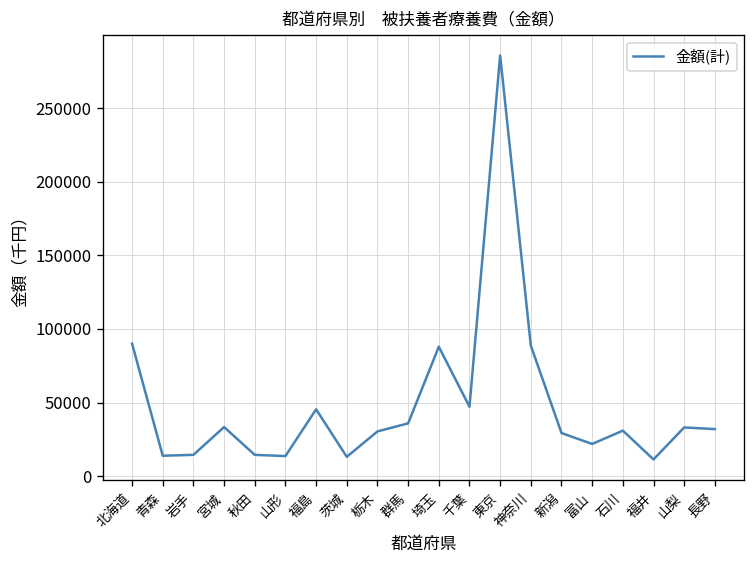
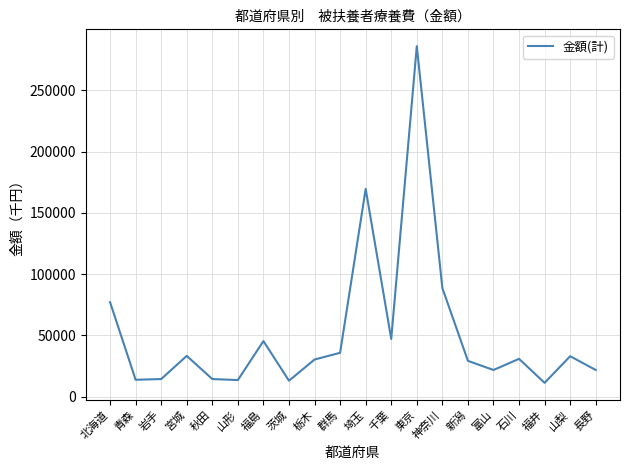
北海道: 90000 -> 77000
埼玉: 88000 -> 170000
長野: 32000 -> 22000
